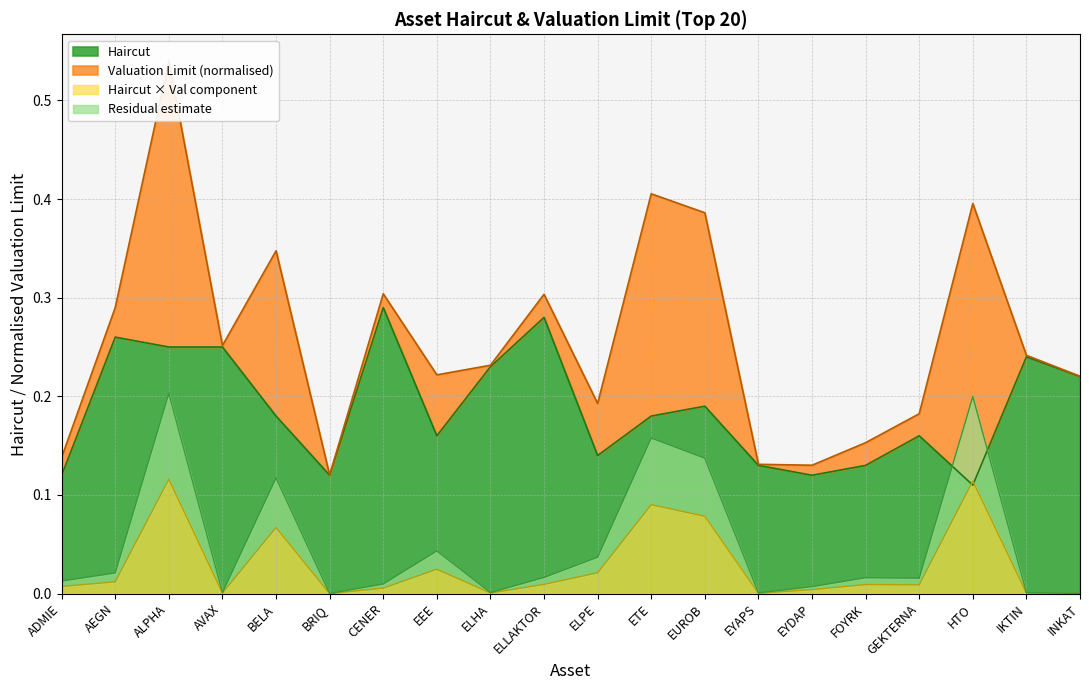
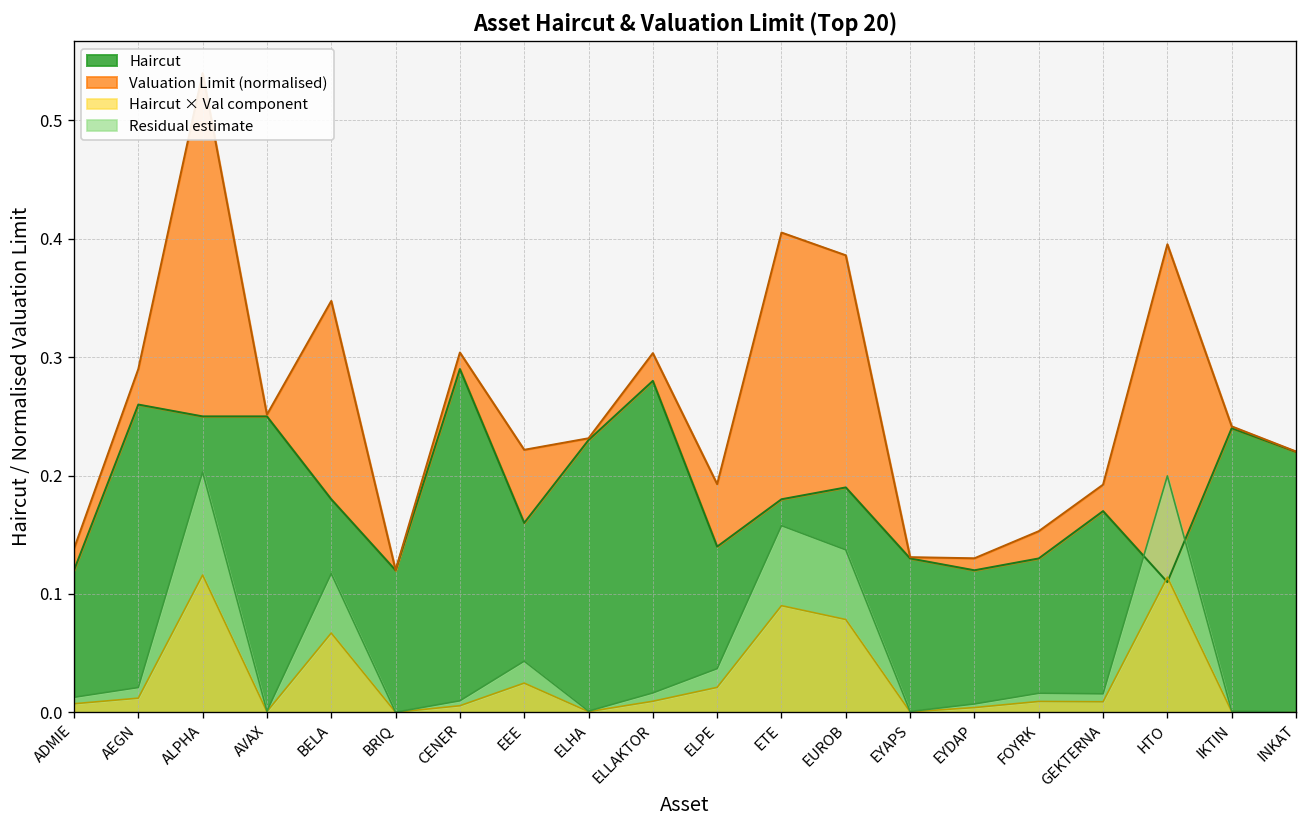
Haircut, GEKTERNA: 0.16 -> 0.17
